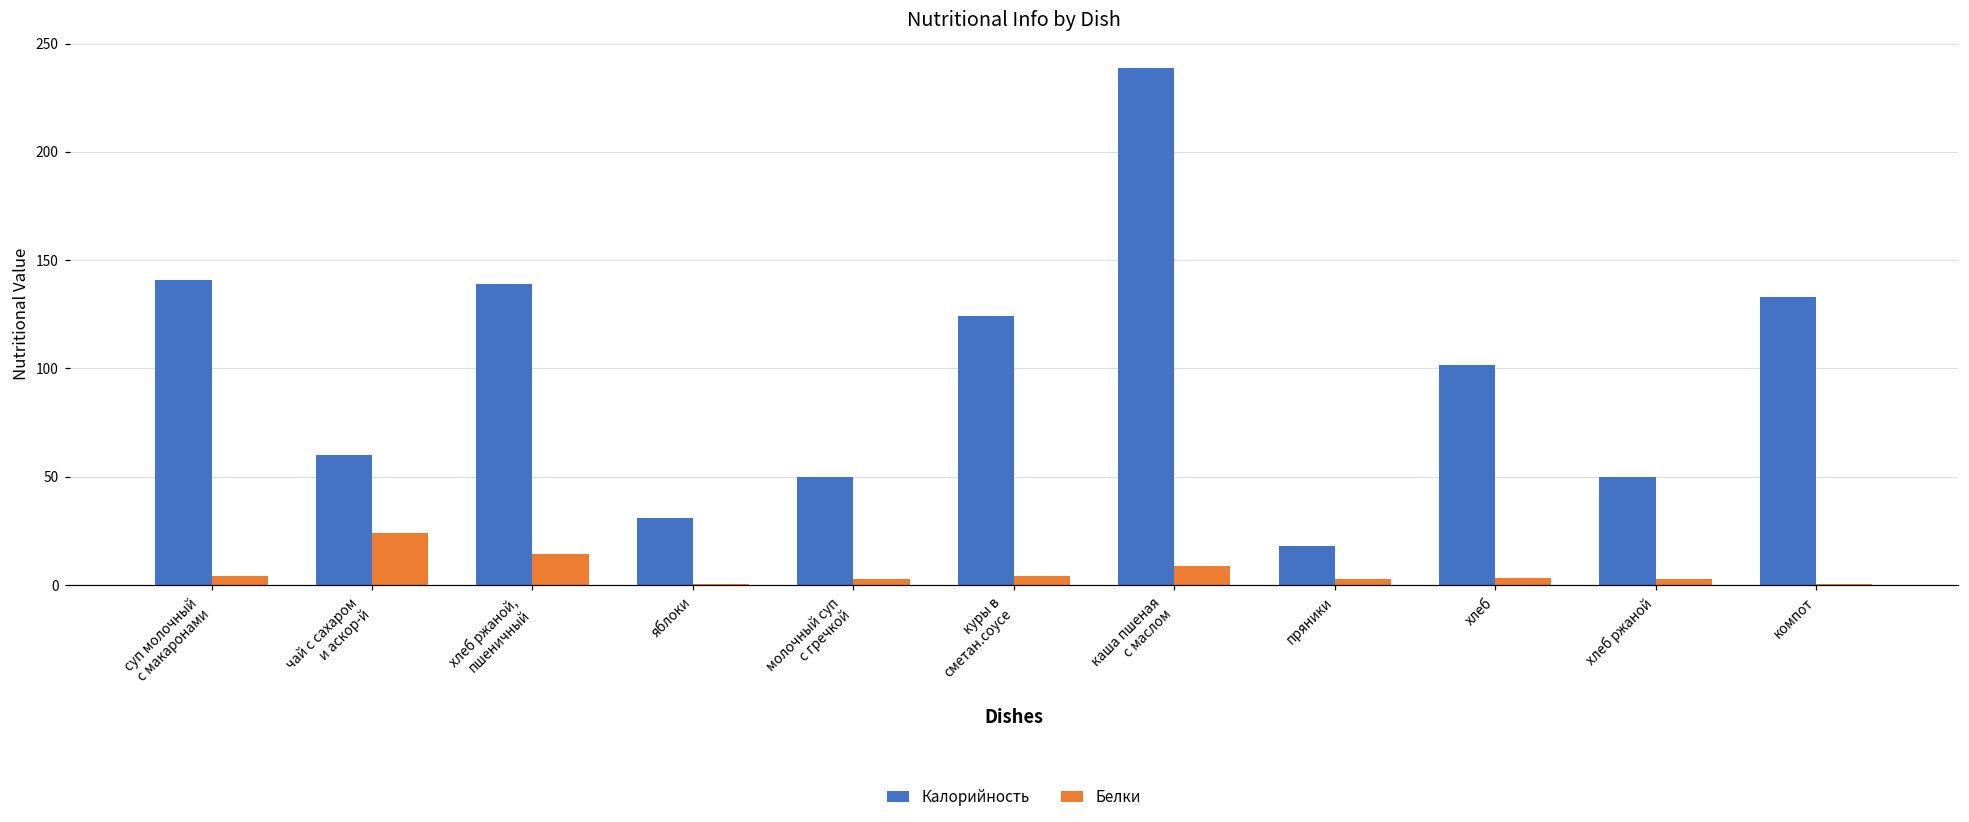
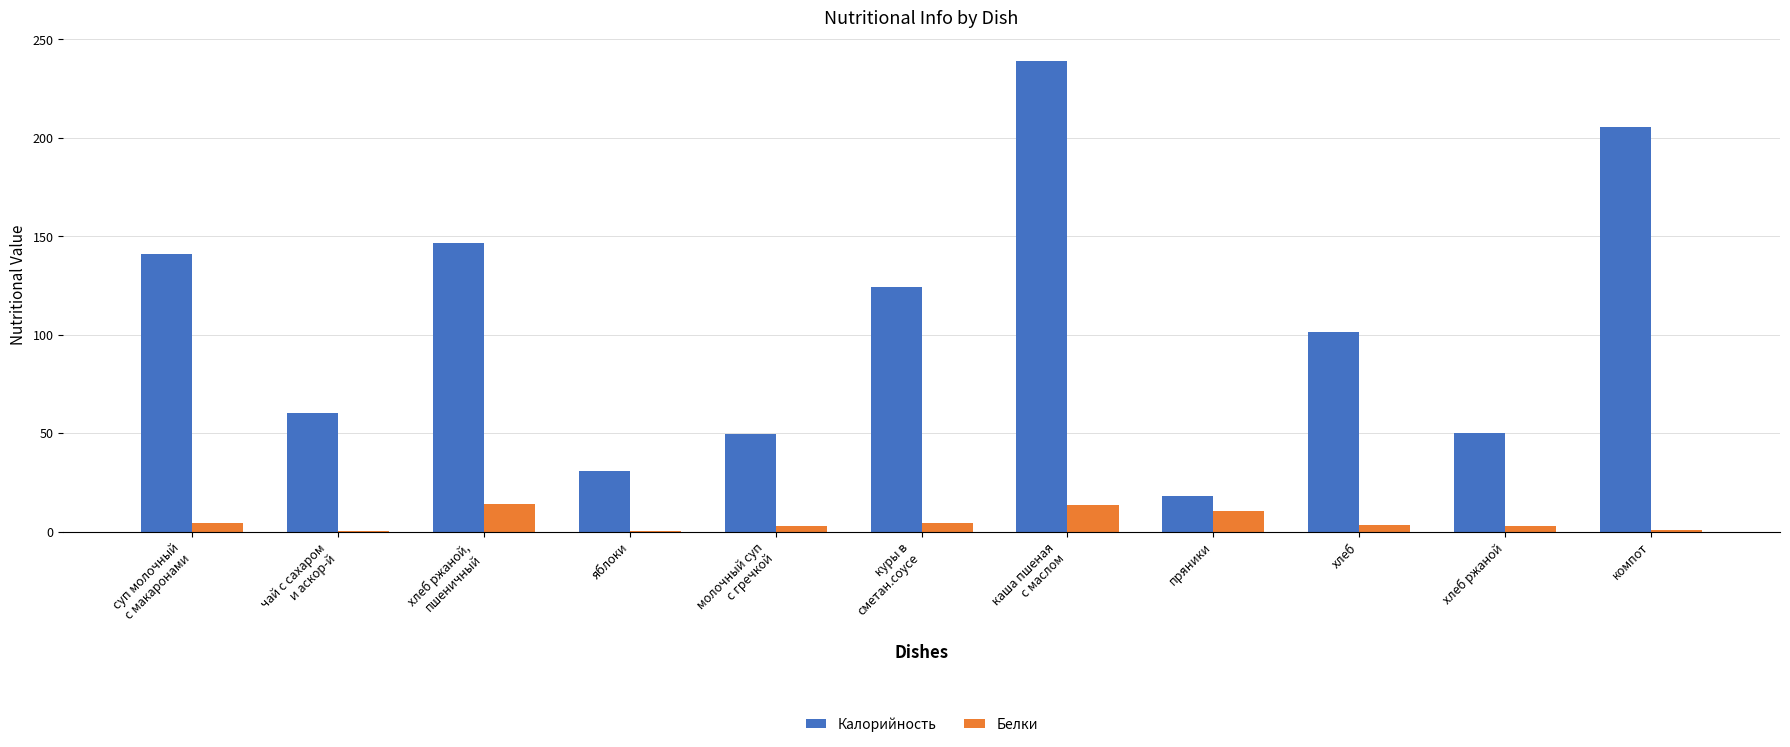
Белки, чай с сахаром и аскор-й: 24 -> 0
Калорийность, хлеб ржаной, пшеничный: 139 -> 147
Белки, каша пшеная с маслом: 9 -> 14
Белки, пряники: 3 -> 10
Калорийность, компот: 133 -> 205
